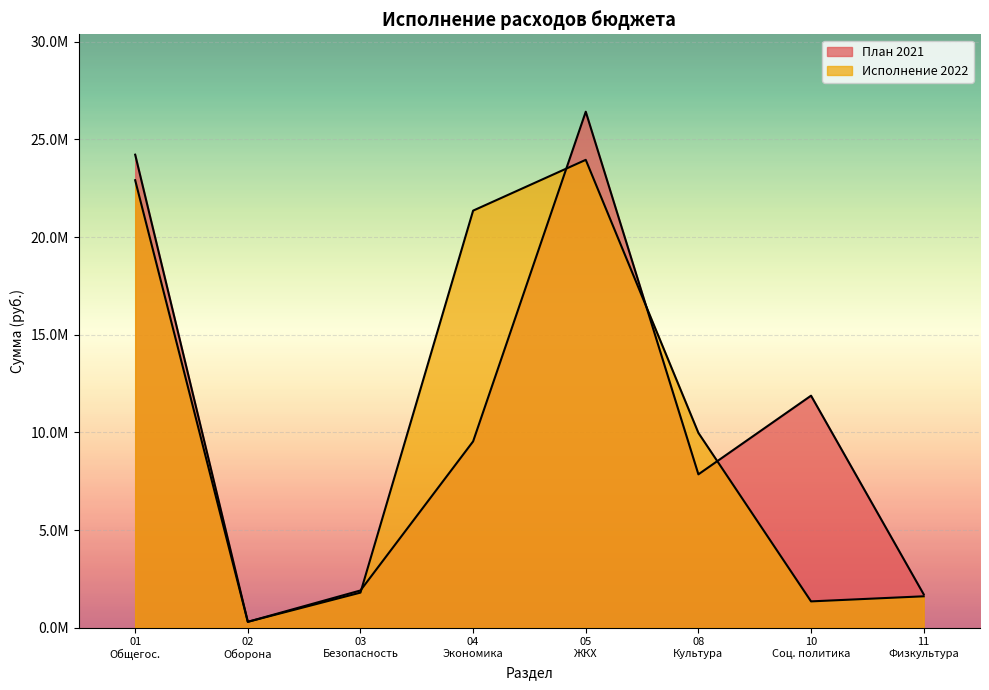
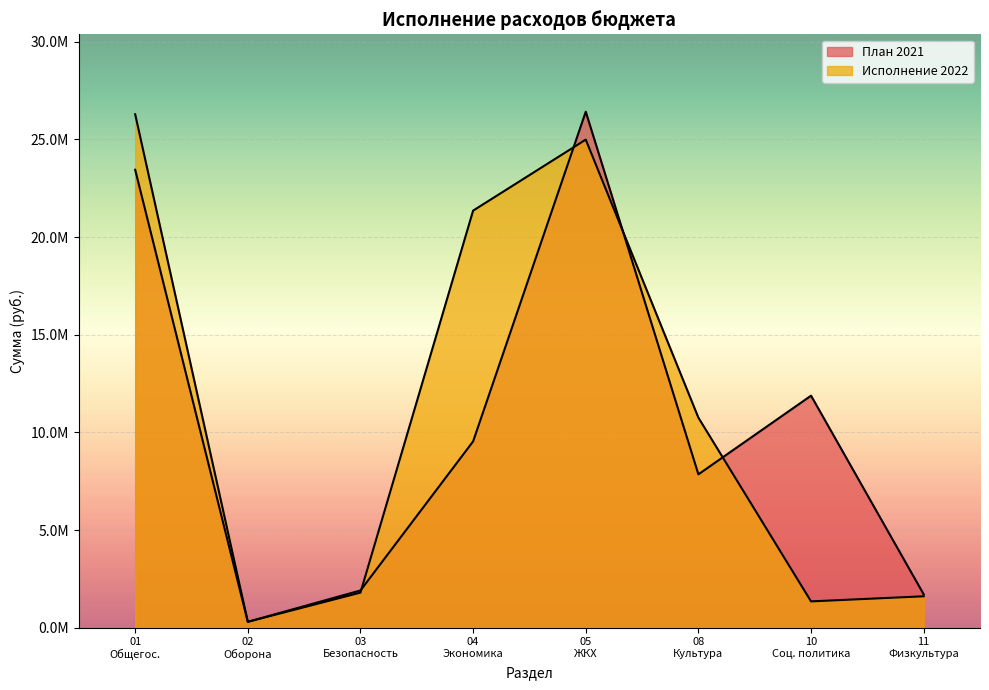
План 2021, 01 Общегос.: 24200000 -> 23400000
Исполнение 2022, 01 Общегос.: 22900000 -> 26300000
Исполнение 2022, 05 ЖКХ: 24000000 -> 25000000
Исполнение 2022, 08 Культура: 10000000 -> 10800000
